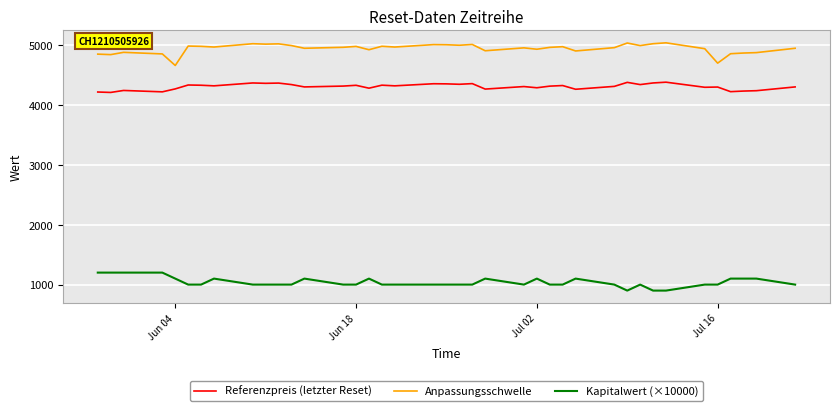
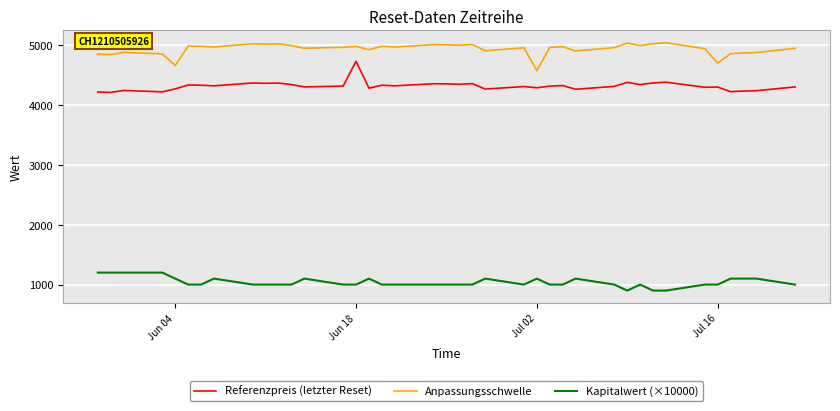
Referenzpreis (letzter Reset), Jun 18: 4300 -> 4700
Anpassungsschwelle, Jul 02: 4900 -> 4600
